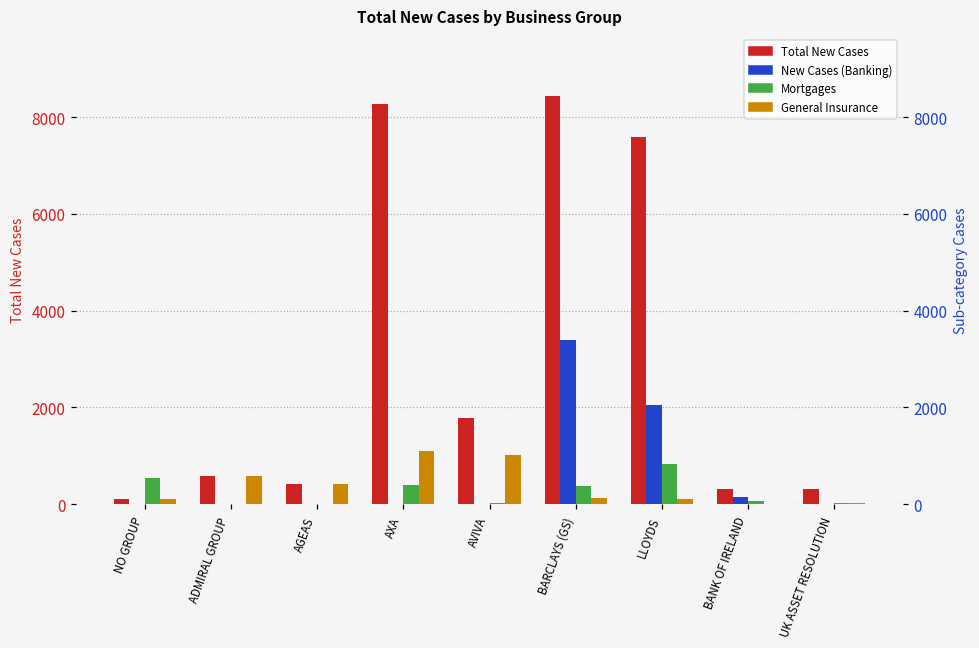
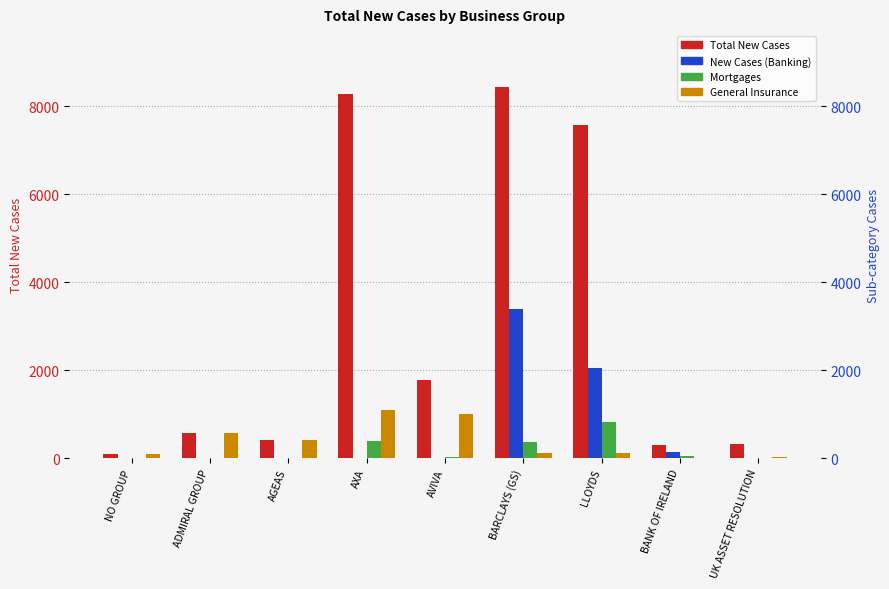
Mortgages, NO GROUP: 500 -> 0
